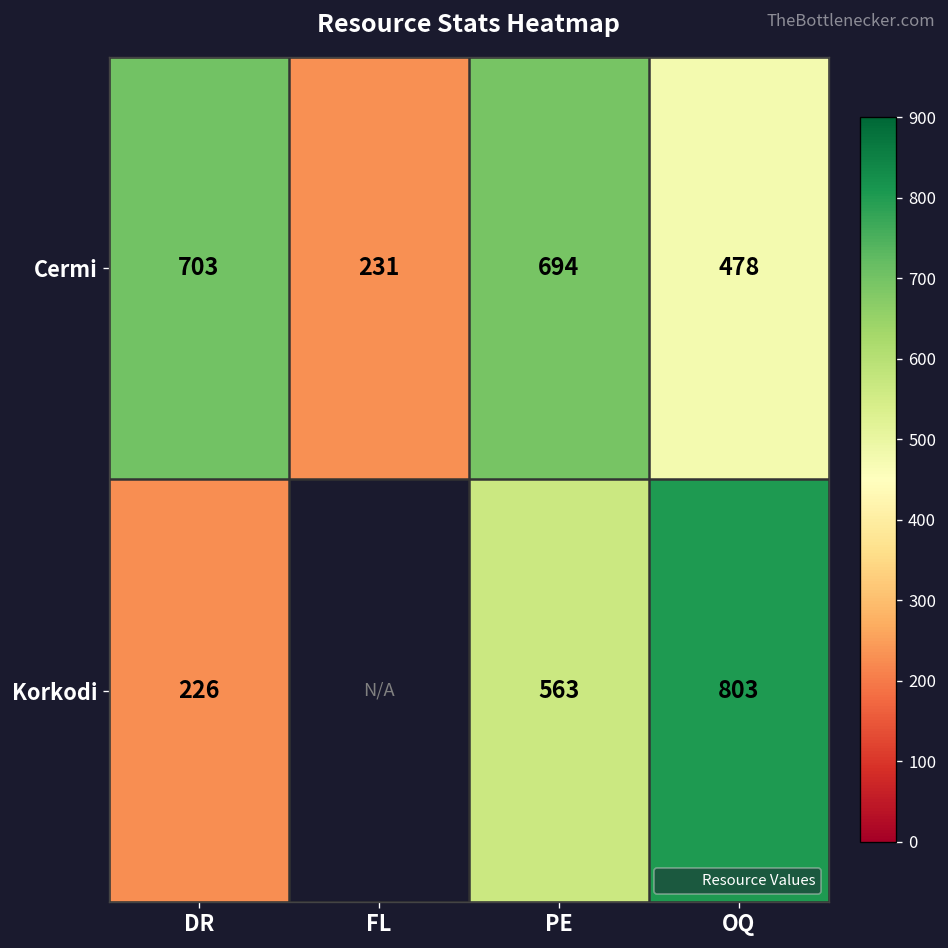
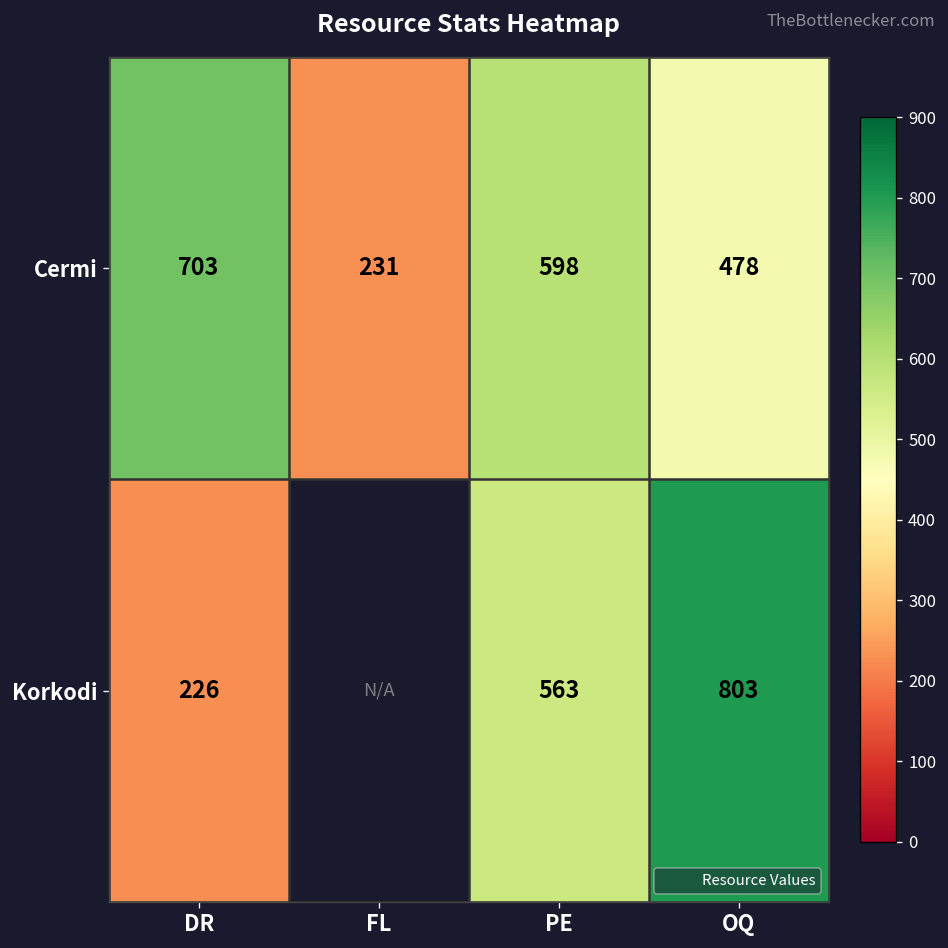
Cermi, PE: 694 -> 598
